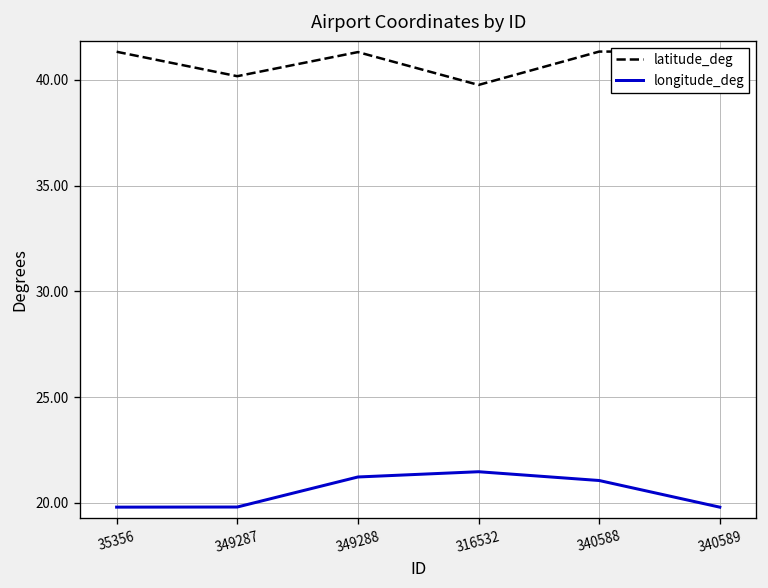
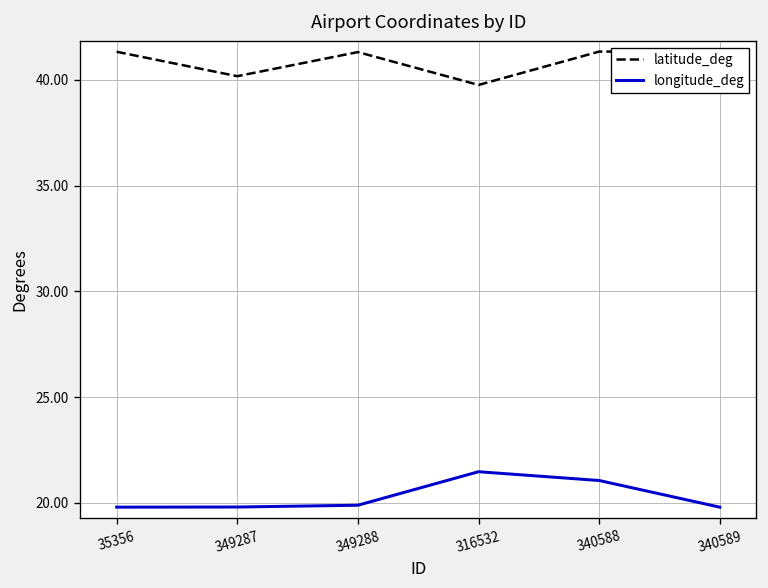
longitude_deg, 349288: 21.2 -> 19.9
